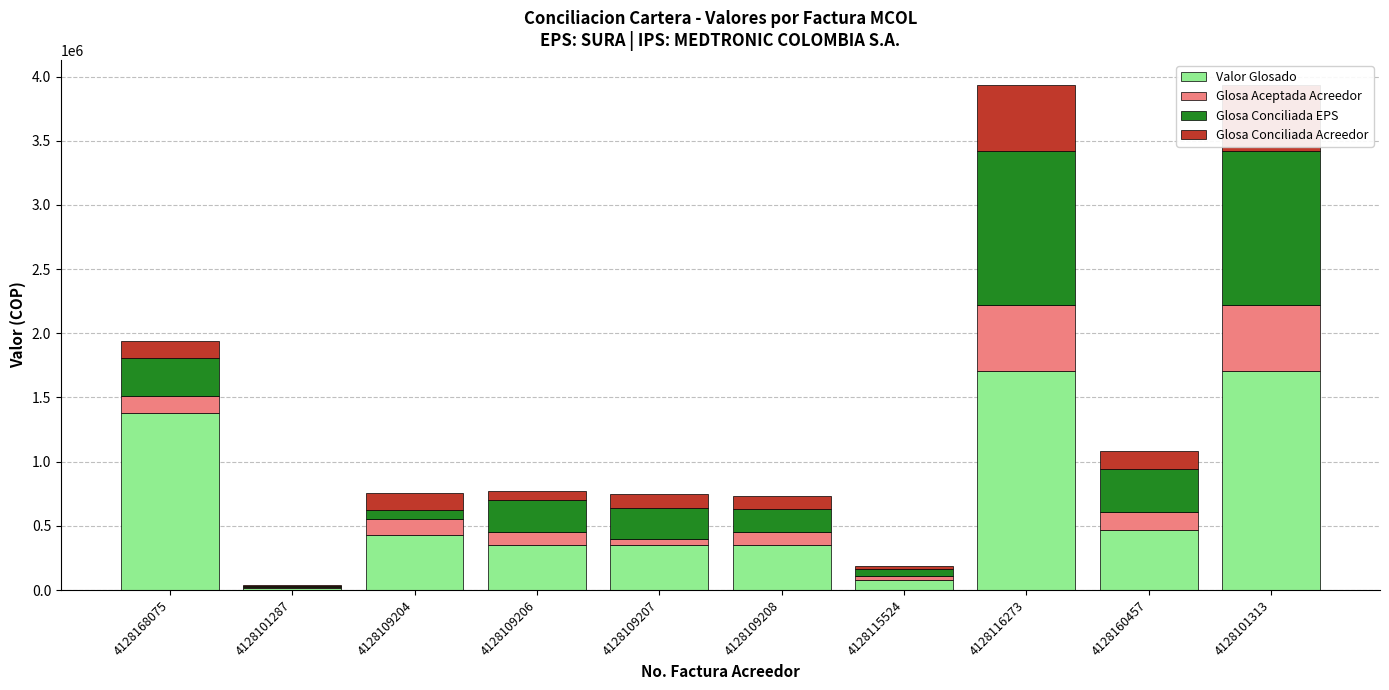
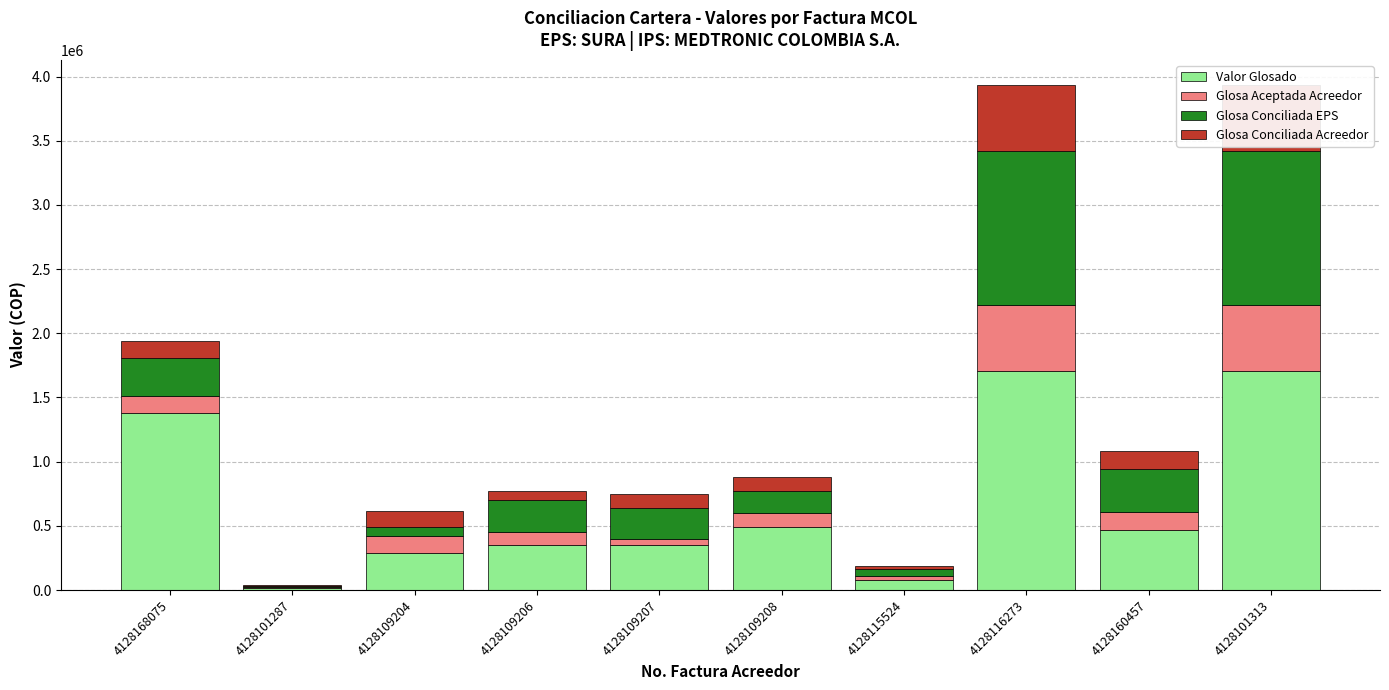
Valor Glosado, 4128109204: 430000 -> 290000
Valor Glosado, 4128109208: 350000 -> 490000
